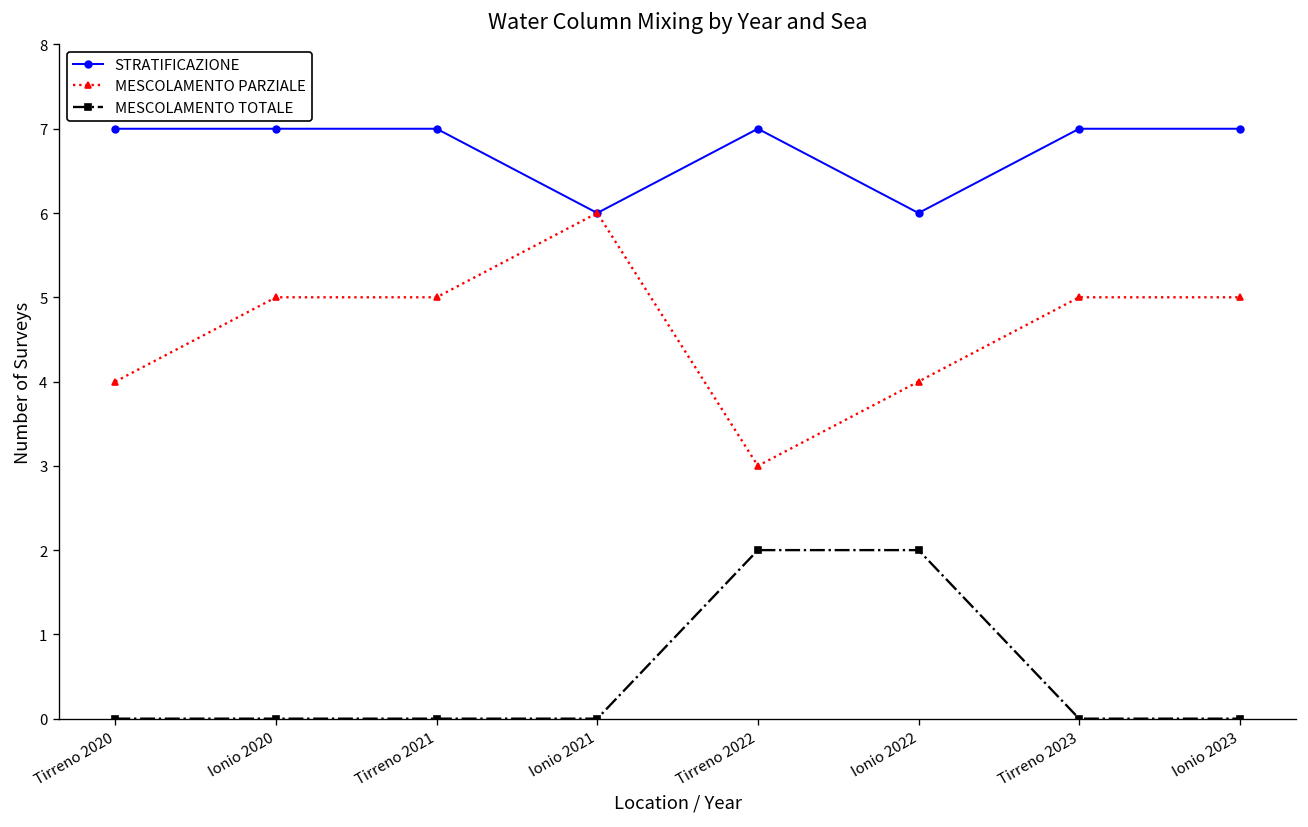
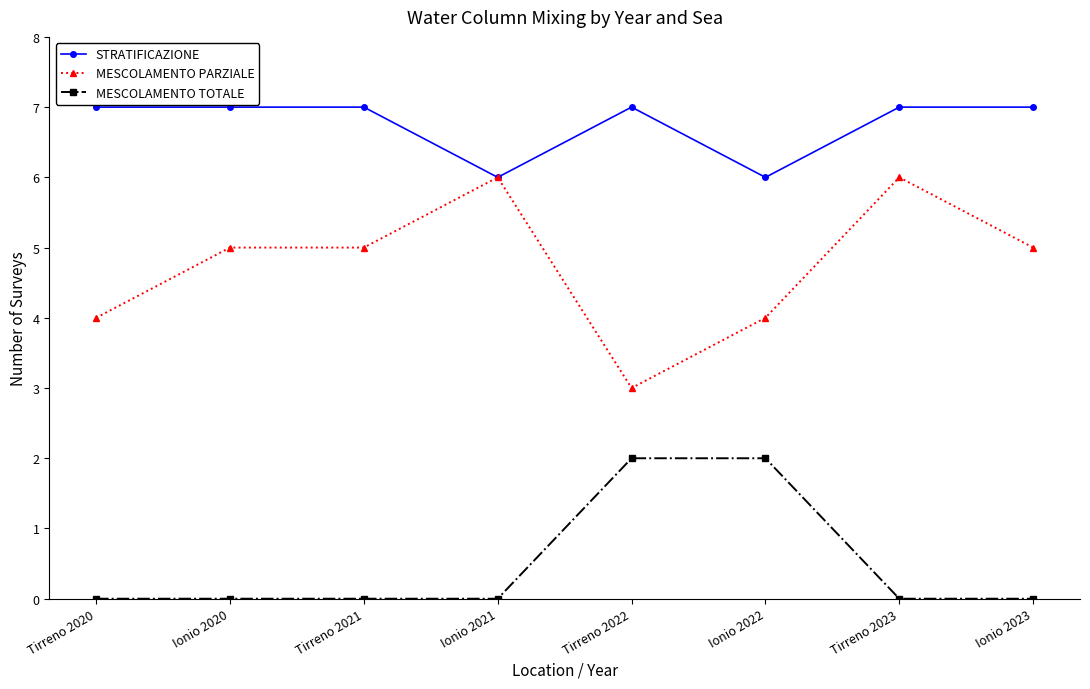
MESCOLAMENTO PARZIALE, Tirreno 2023: 5 -> 6
